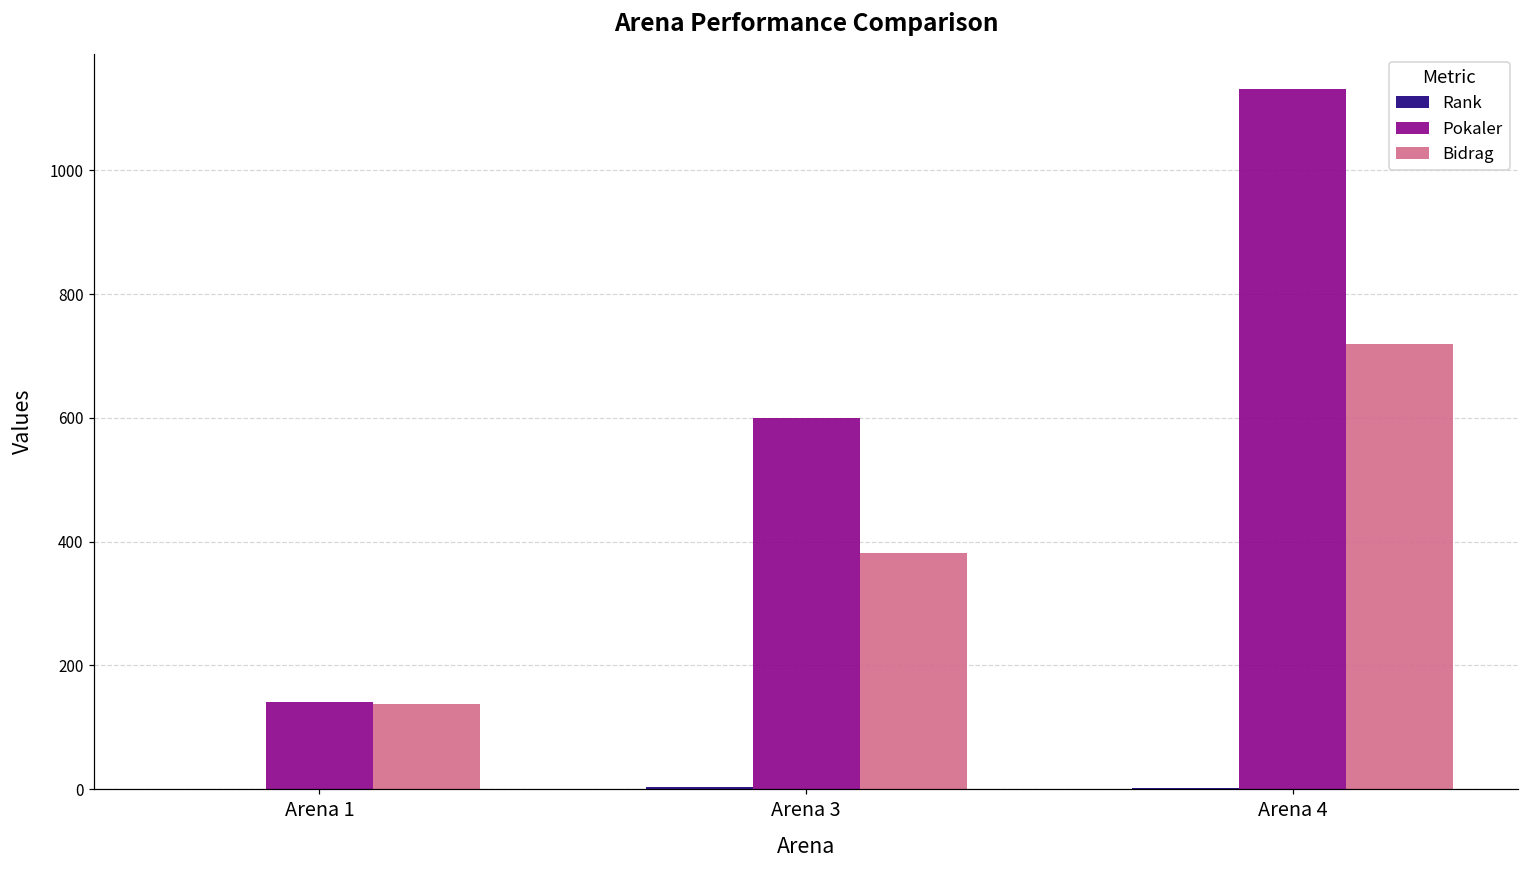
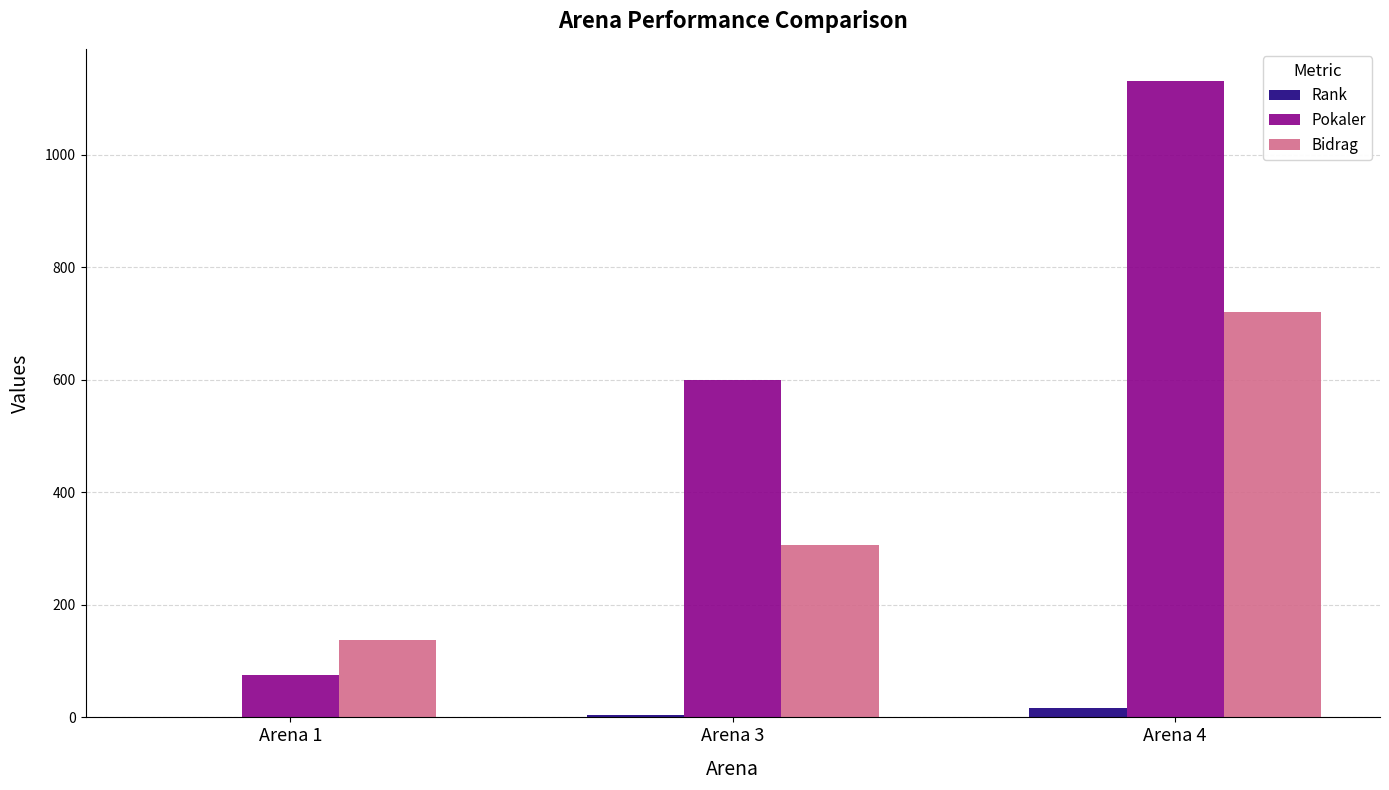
Pokaler, Arena 1: 140 -> 80
Bidrag, Arena 3: 380 -> 310
Rank, Arena 4: 0 -> 20
